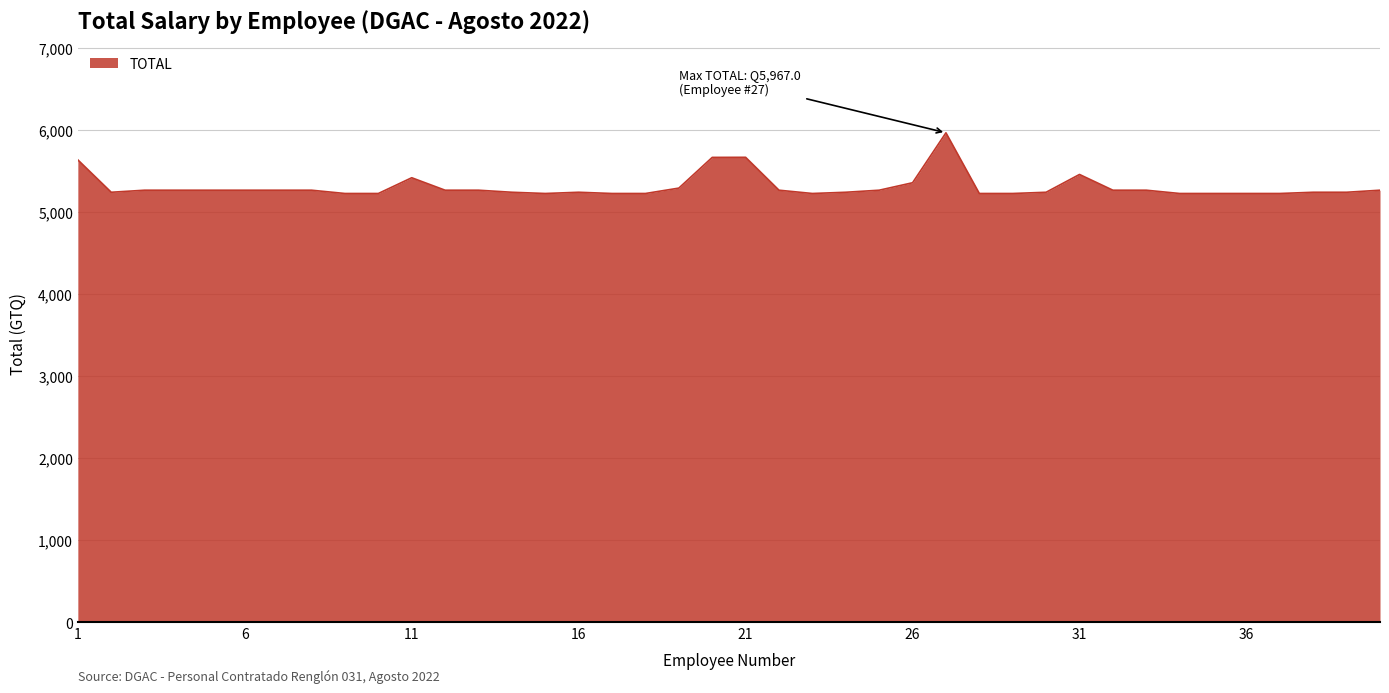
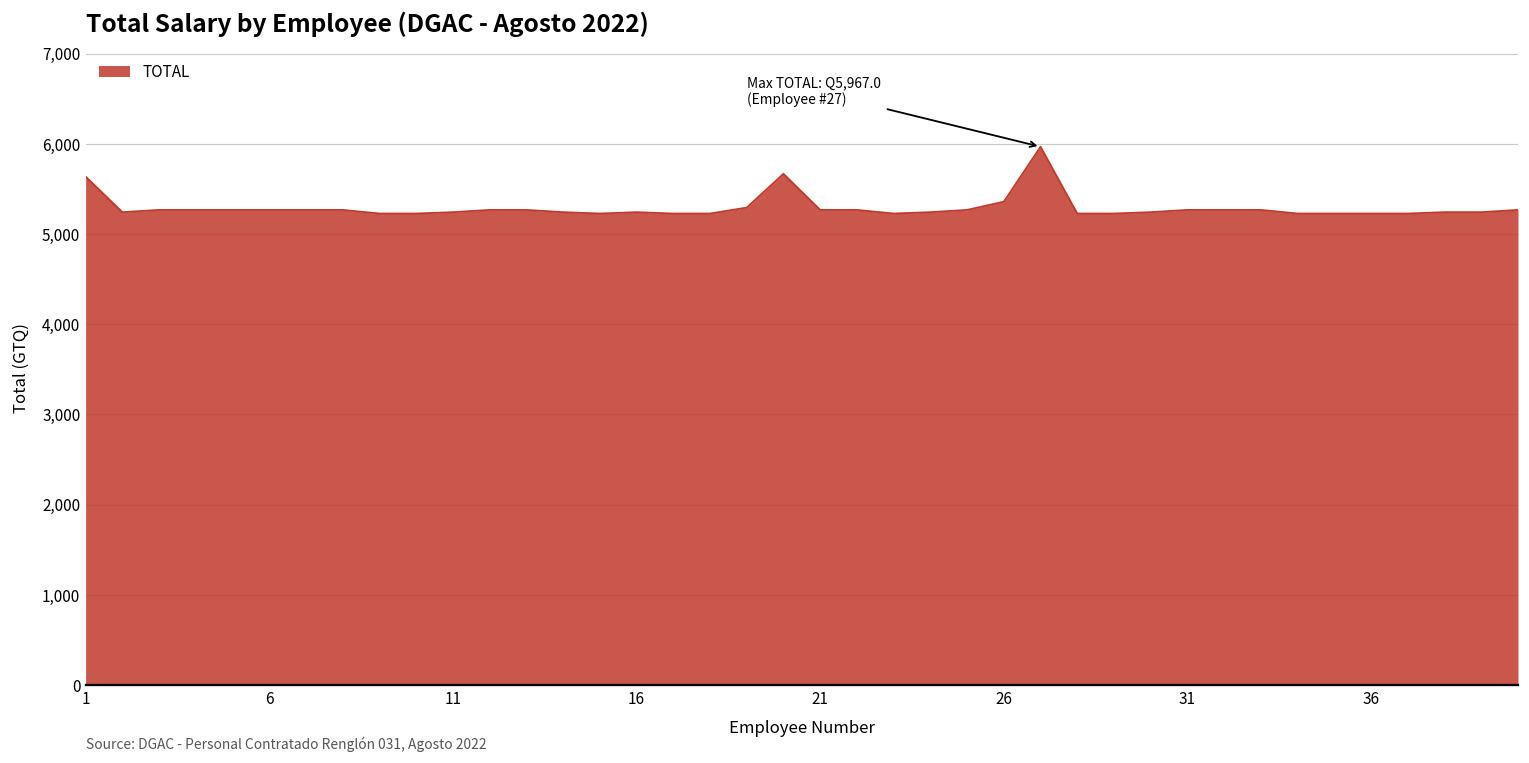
11: 5,400 -> 5,200
21: 5,700 -> 5,300
31: 5,500 -> 5,300
